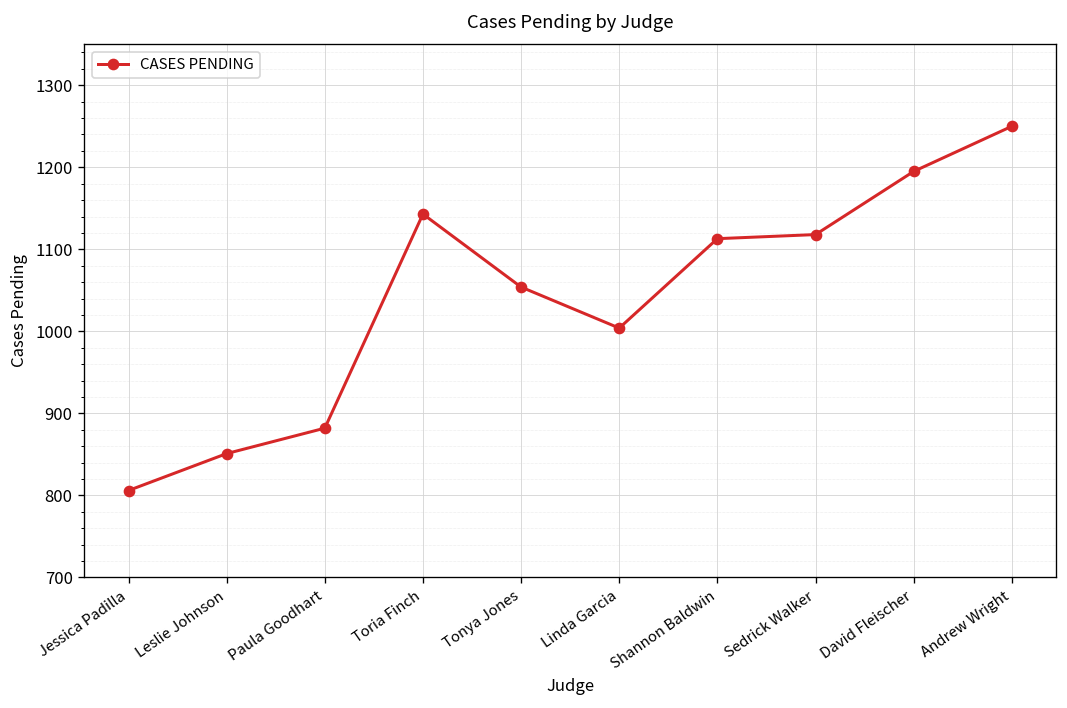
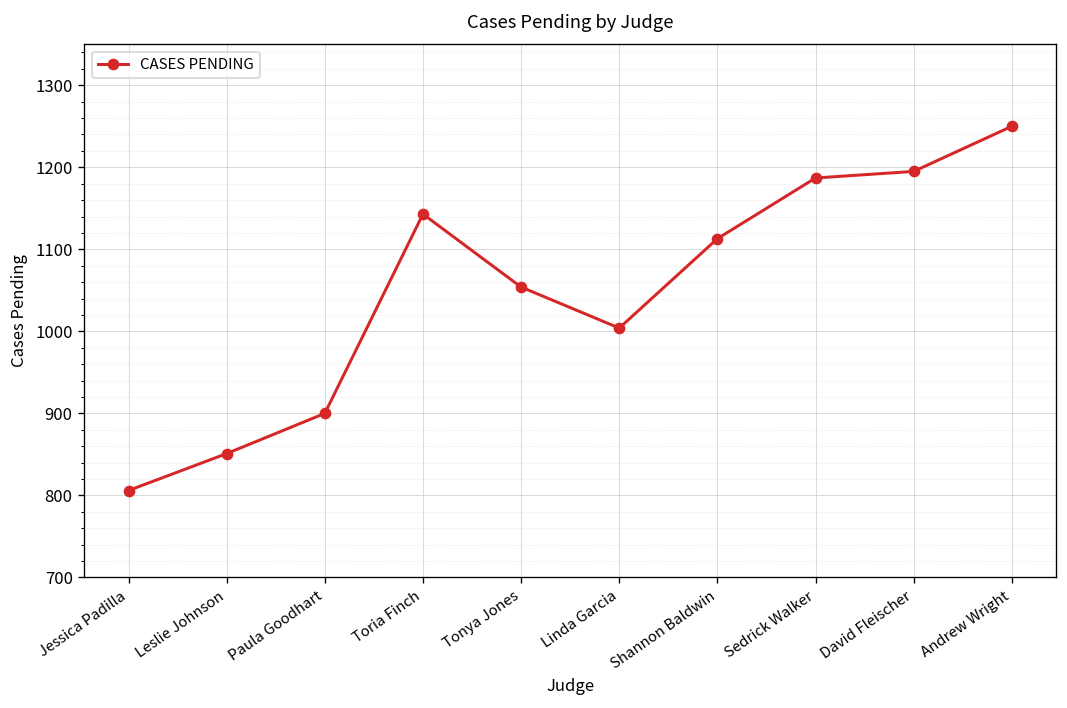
Paula Goodhart: 880 -> 900
Sedrick Walker: 1120 -> 1190
